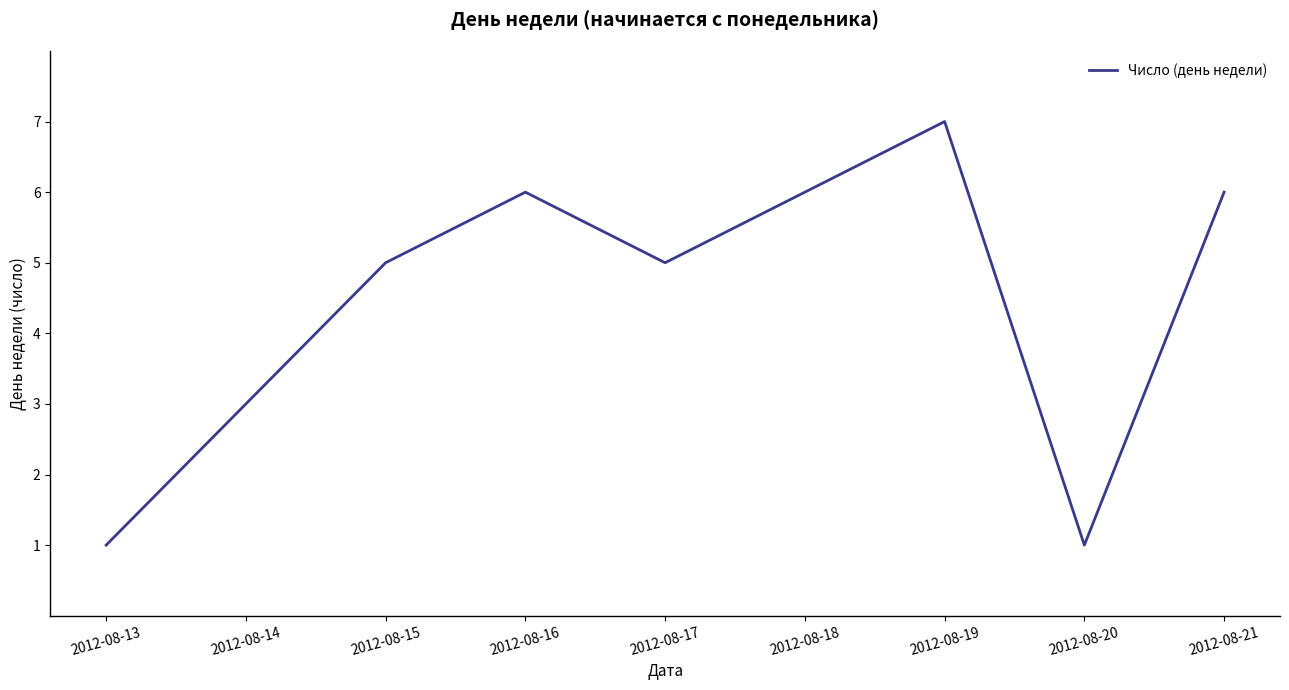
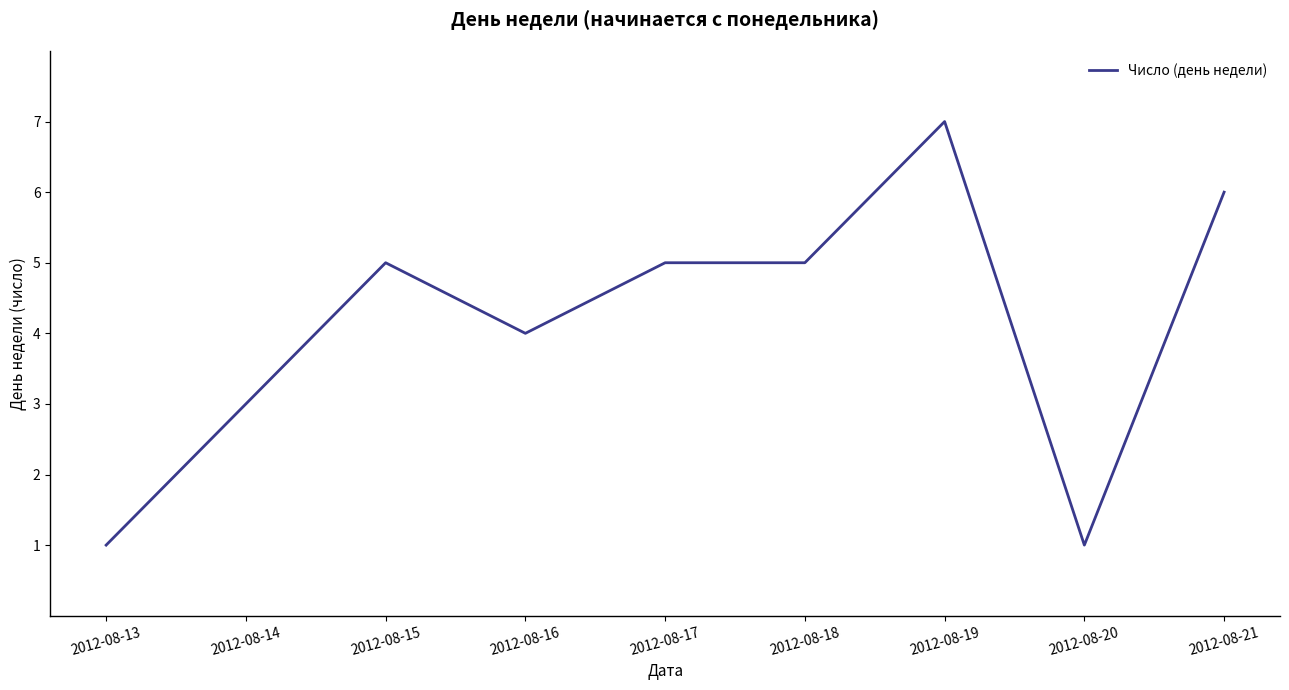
2012-08-16: 6 -> 4
2012-08-18: 6 -> 5
